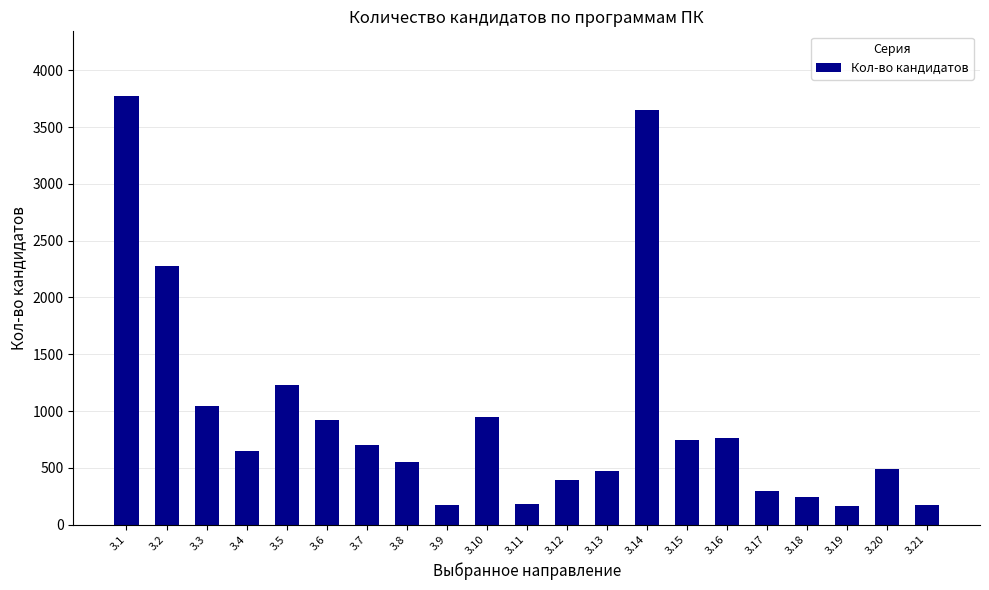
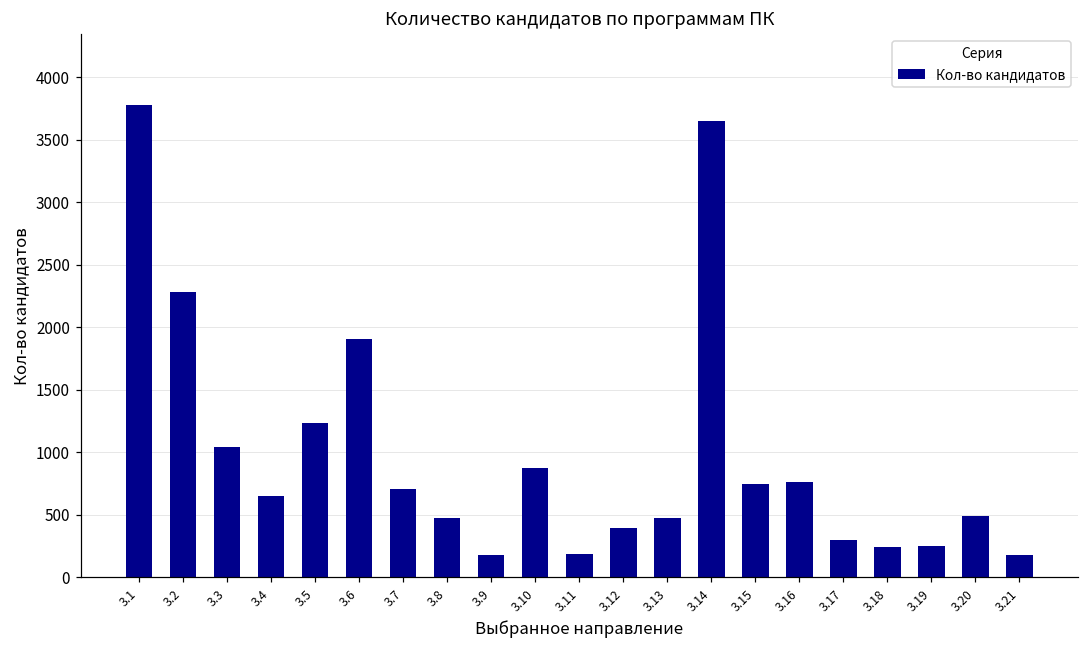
3.6: 930 -> 1910
3.8: 550 -> 470
3.10: 950 -> 870
3.19: 170 -> 250
